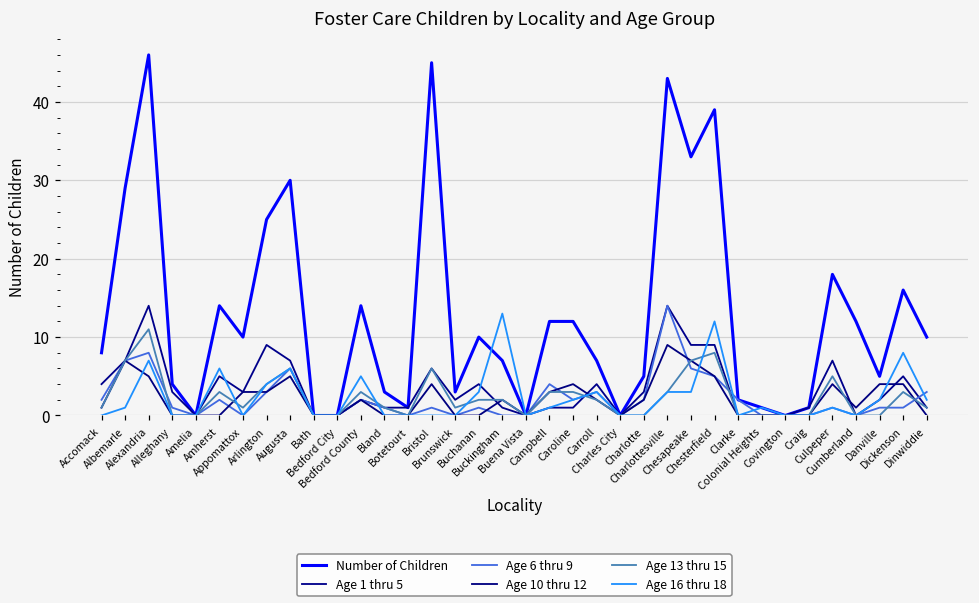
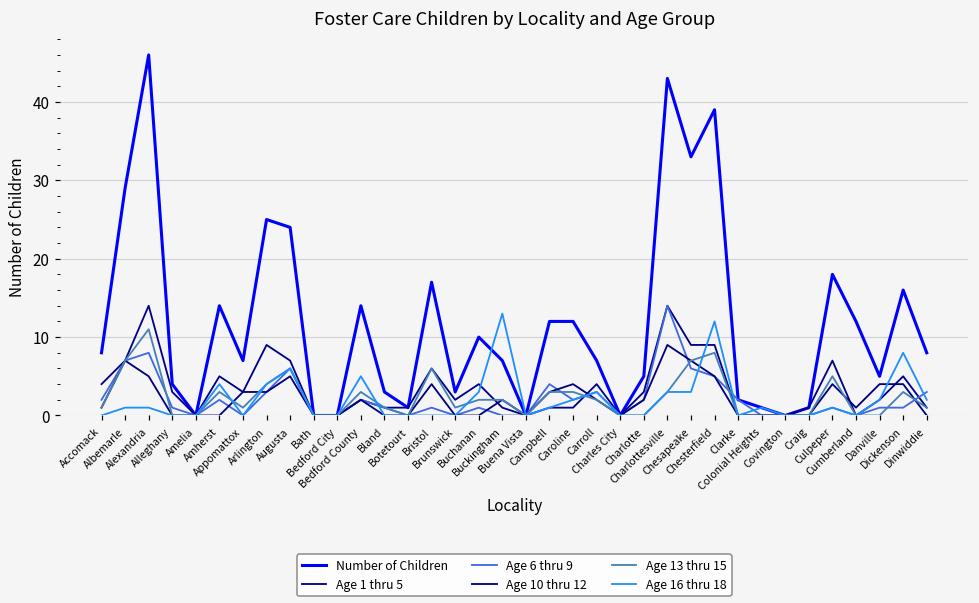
Age 16 thru 18, Alexandria: 7 -> 1
Age 16 thru 18, Amherst: 6 -> 4
Number of Children, Appomattox: 10 -> 7
Number of Children, Augusta: 30 -> 24
Number of Children, Bristol: 45 -> 17
Number of Children, Dinwiddie: 10 -> 8
